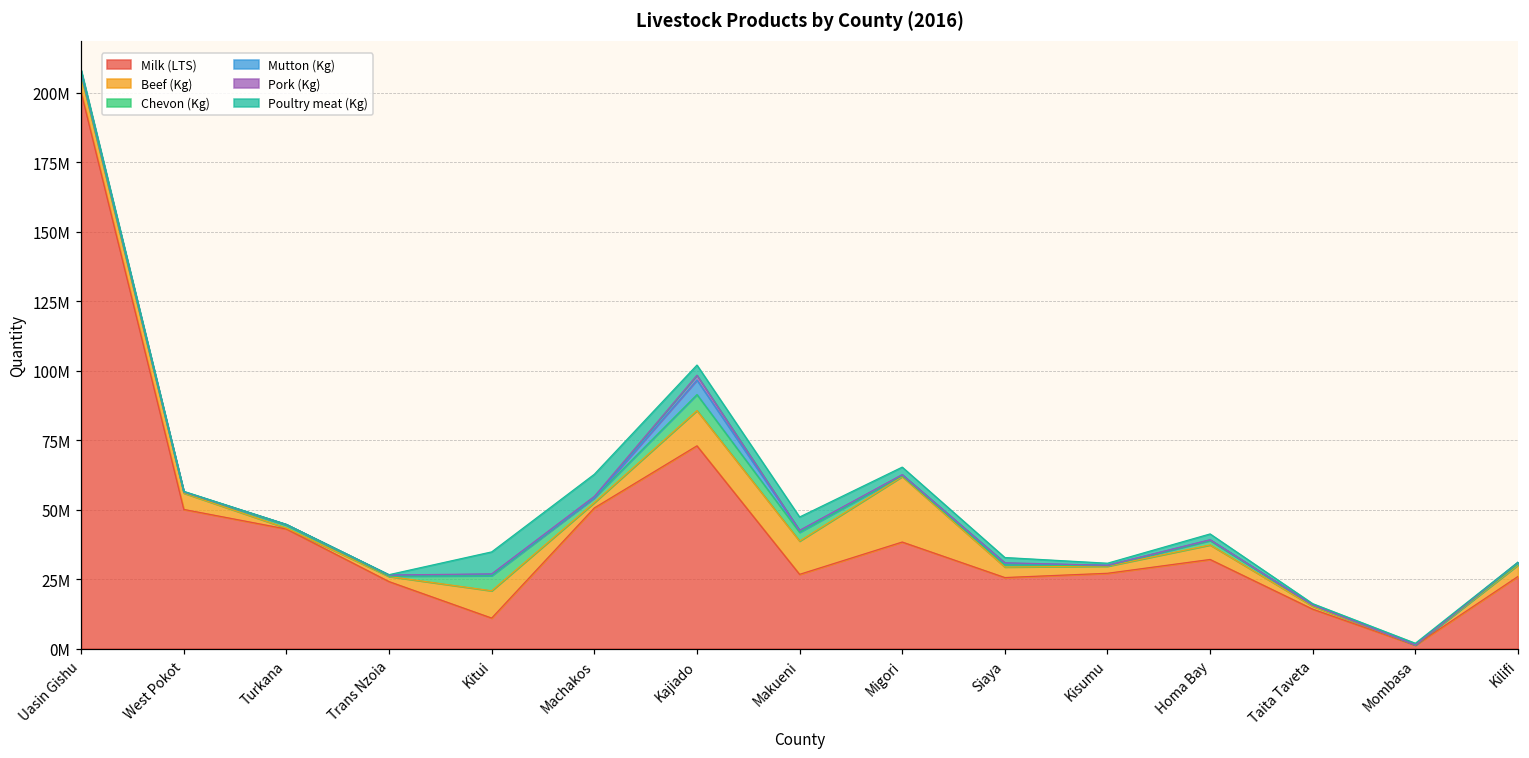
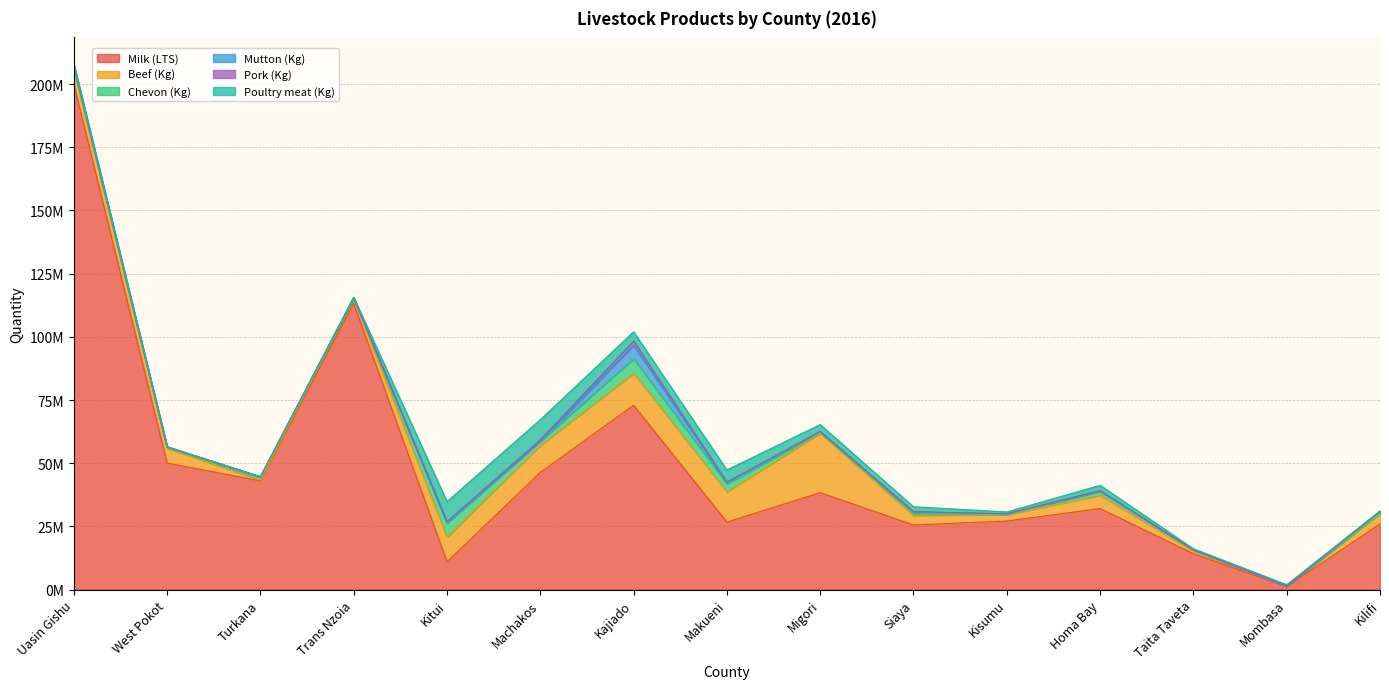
Milk (LTS), Trans Nzoia: 24000000 -> 113000000
Milk (LTS), Machakos: 51000000 -> 46000000
Beef (Kg), Machakos: 2000000 -> 11000000
